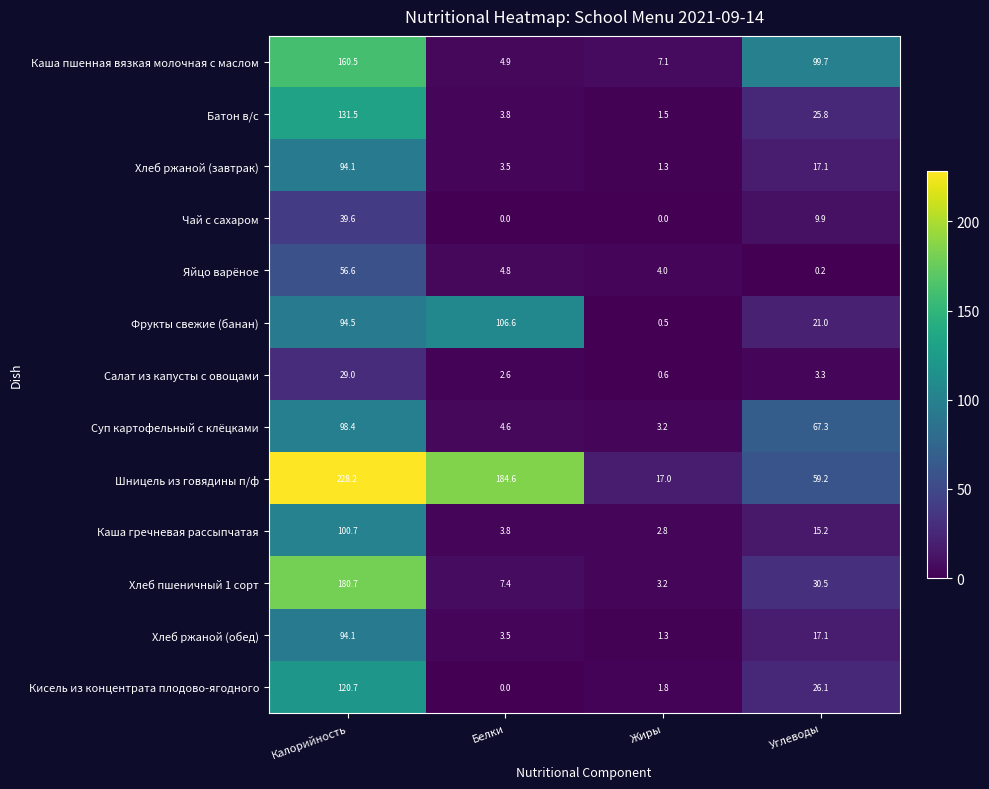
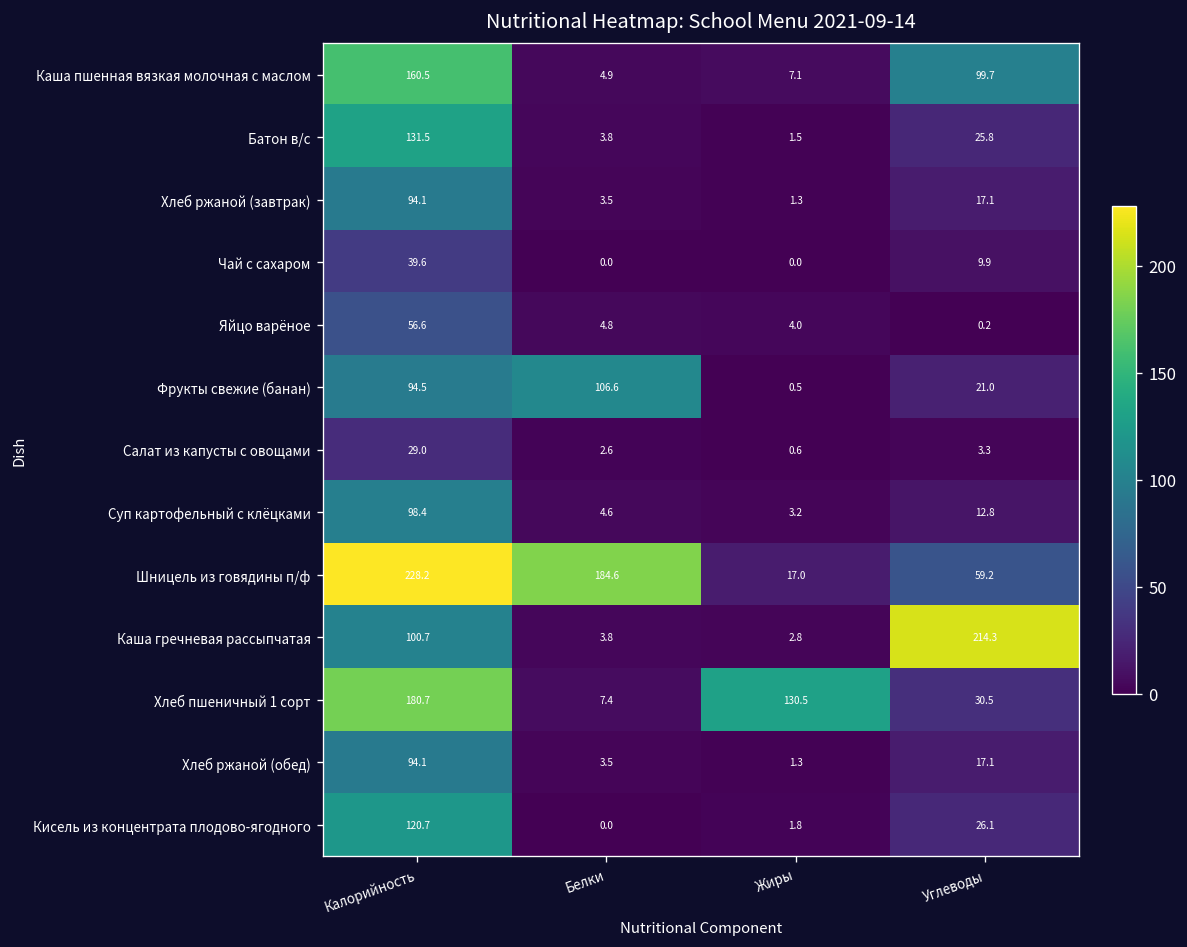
Суп картофельный с клёцками, Углеводы: 67.3 -> 12.8
Каша гречневая рассыпчатая, Углеводы: 15.2 -> 214.3
Хлеб пшеничный 1 сорт, Жиры: 3.2 -> 130.5
